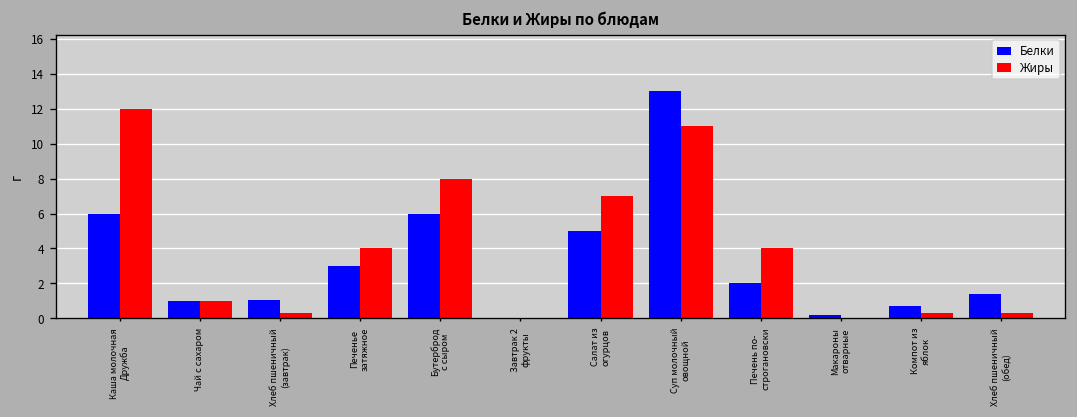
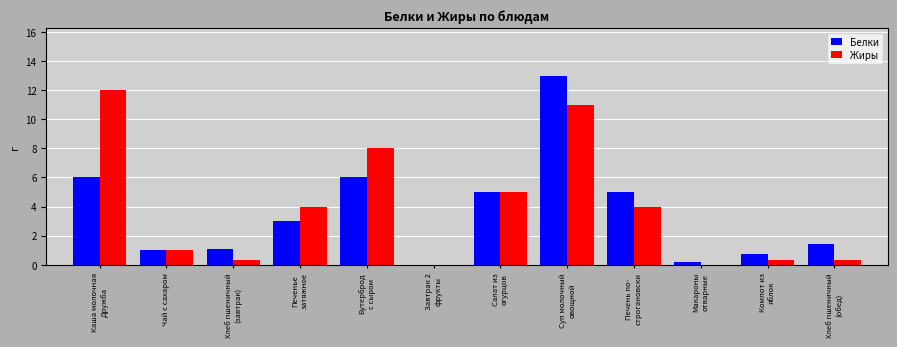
Жиры, Салат из огурцов: 7 -> 5
Белки, Печень по- строгановски: 2 -> 5
